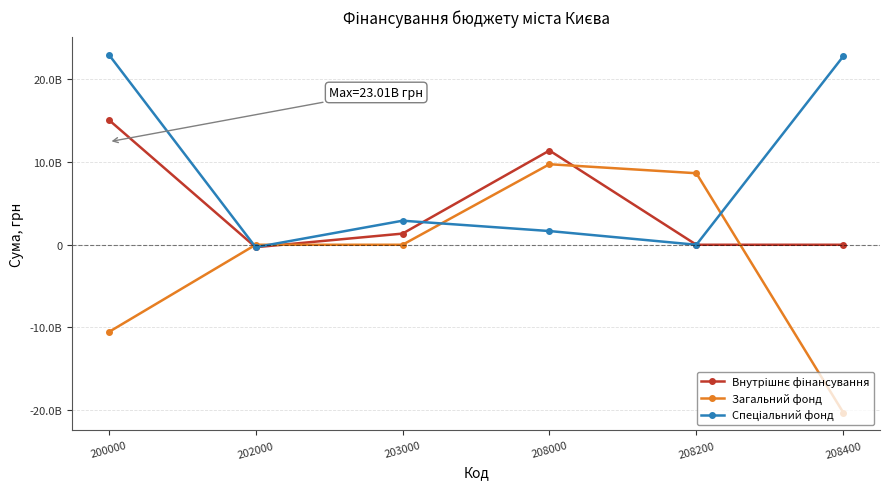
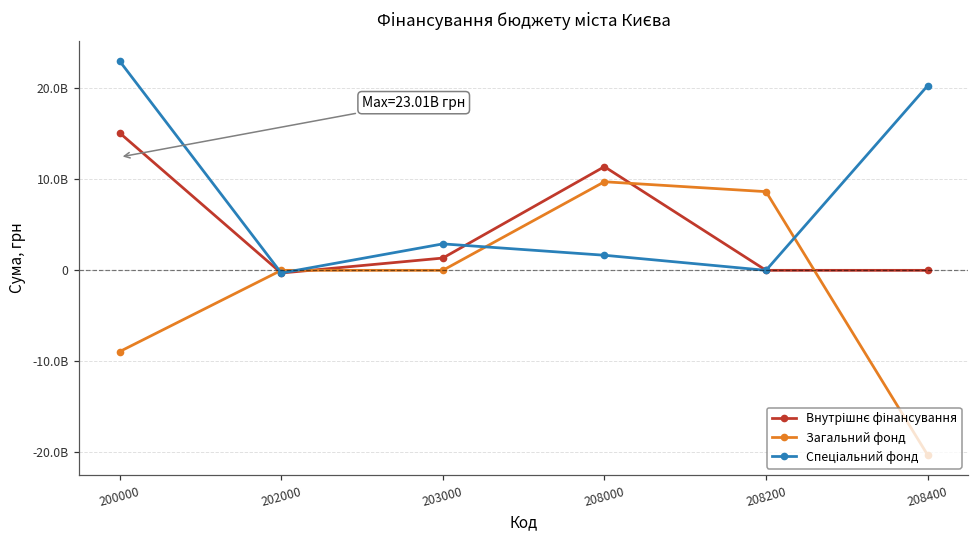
Загальний фонд, 200000: -11000000000 -> -9000000000
Спеціальний фонд, 208400: 23000000000 -> 20000000000
